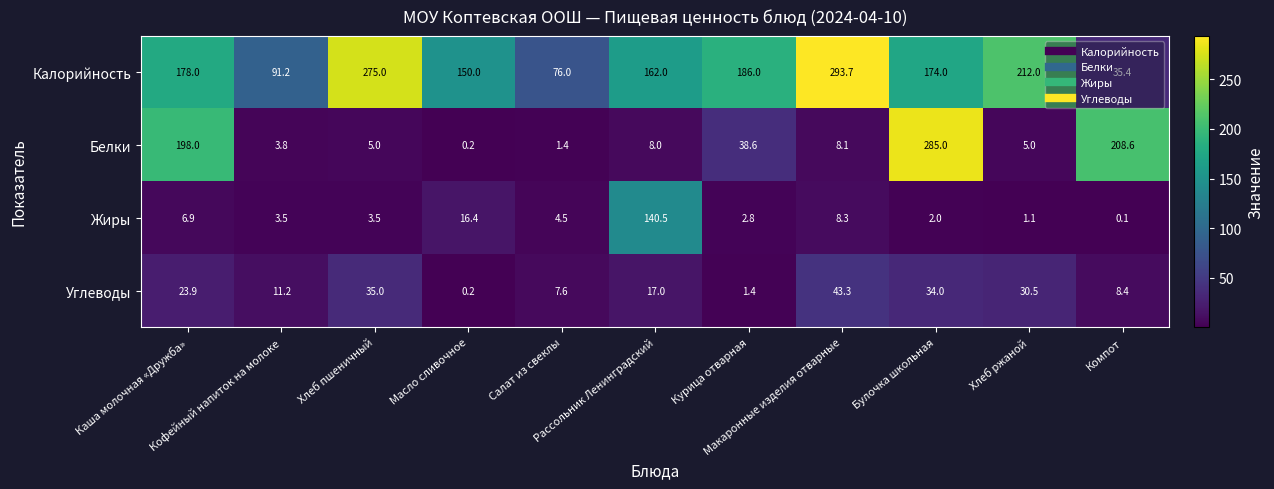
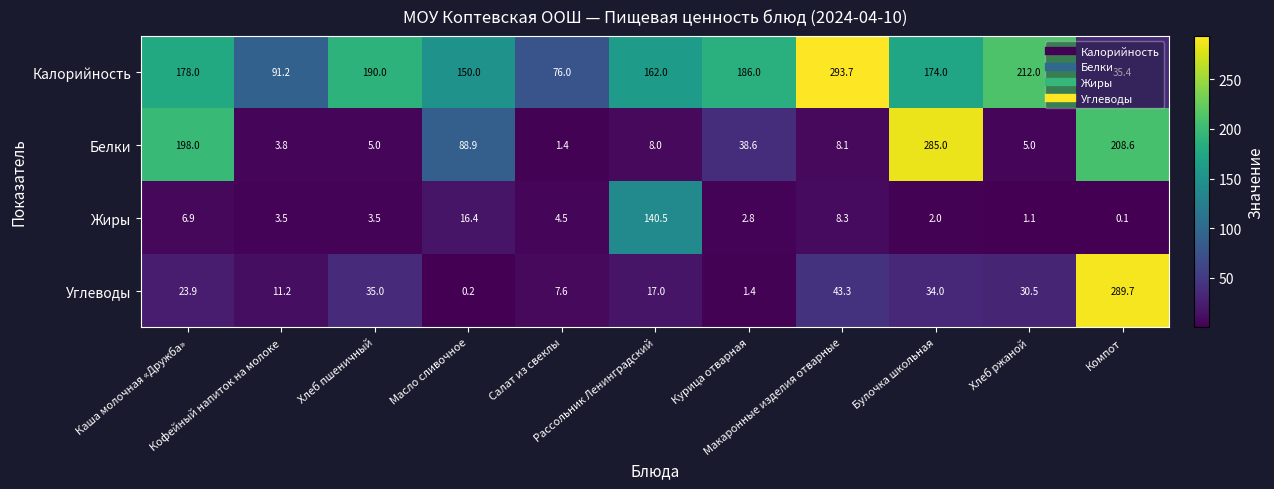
Калорийность, Хлеб пшеничный: 275.0 -> 190.0
Белки, Масло сливочное: 0.2 -> 88.9
Углеводы, Компот: 8.4 -> 289.7
